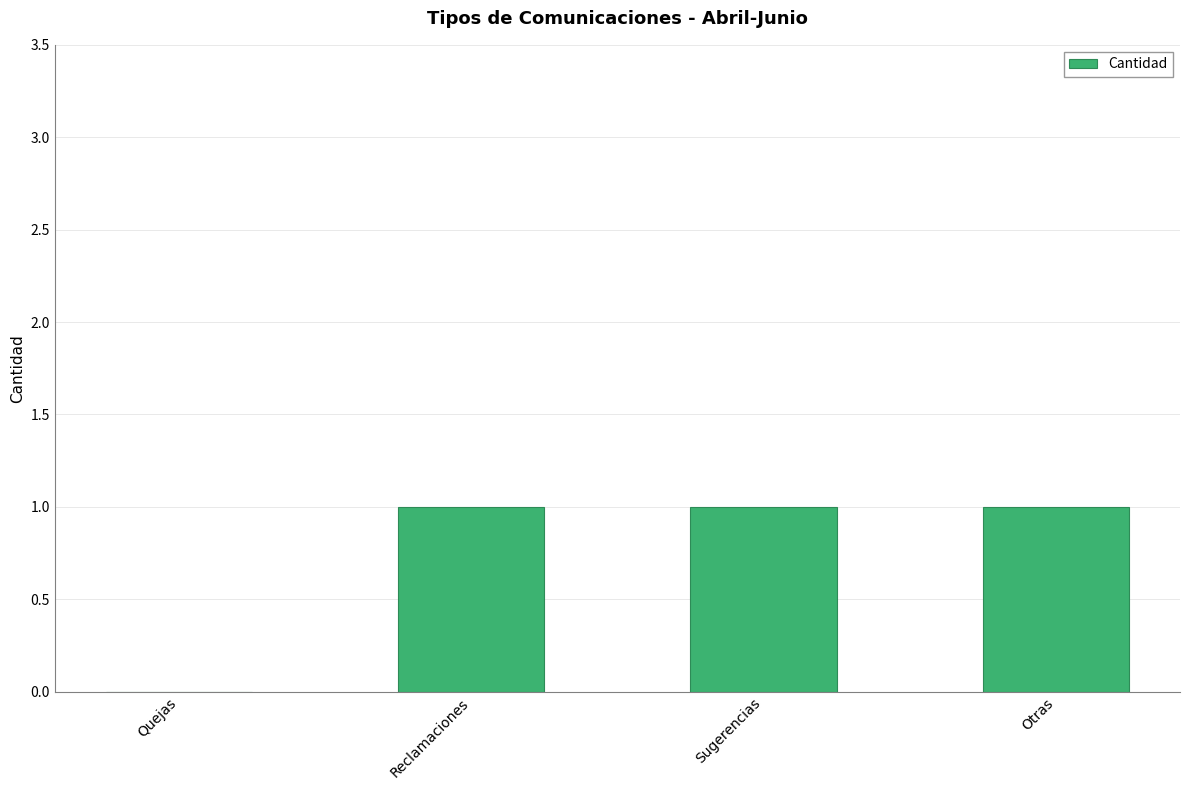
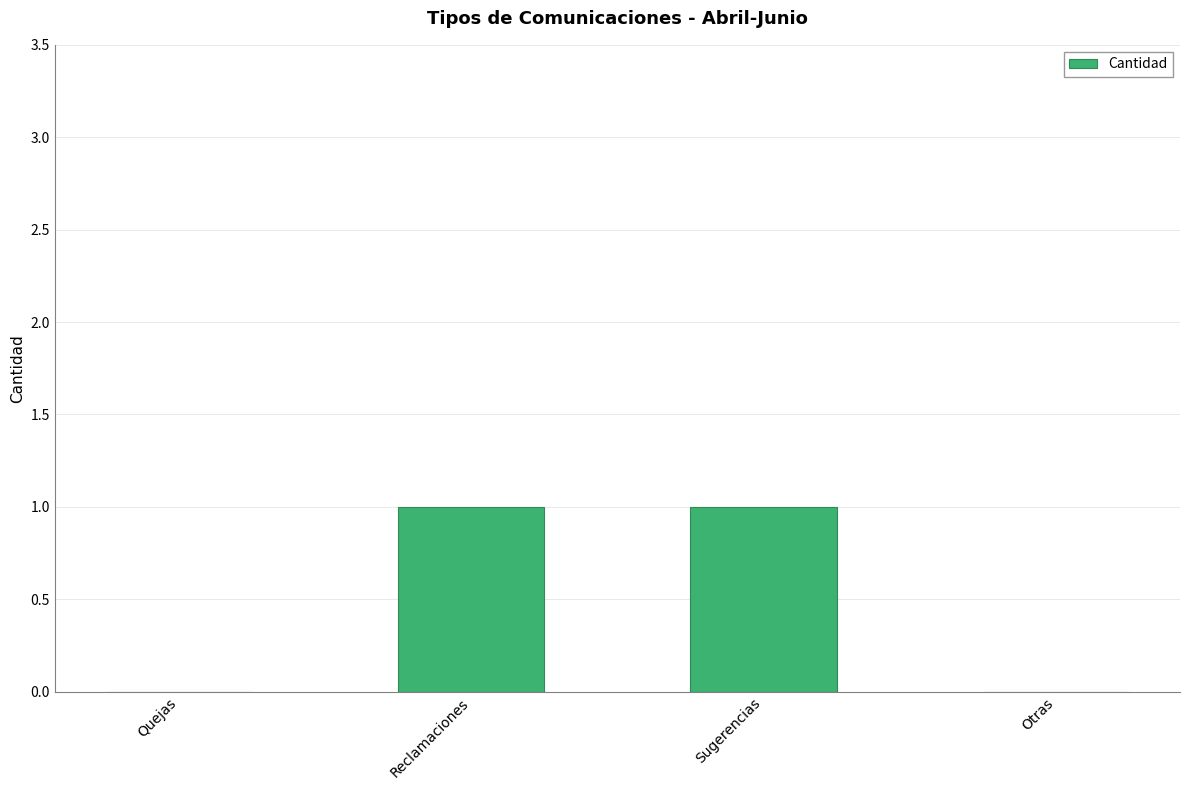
Otras: 1 -> 0
